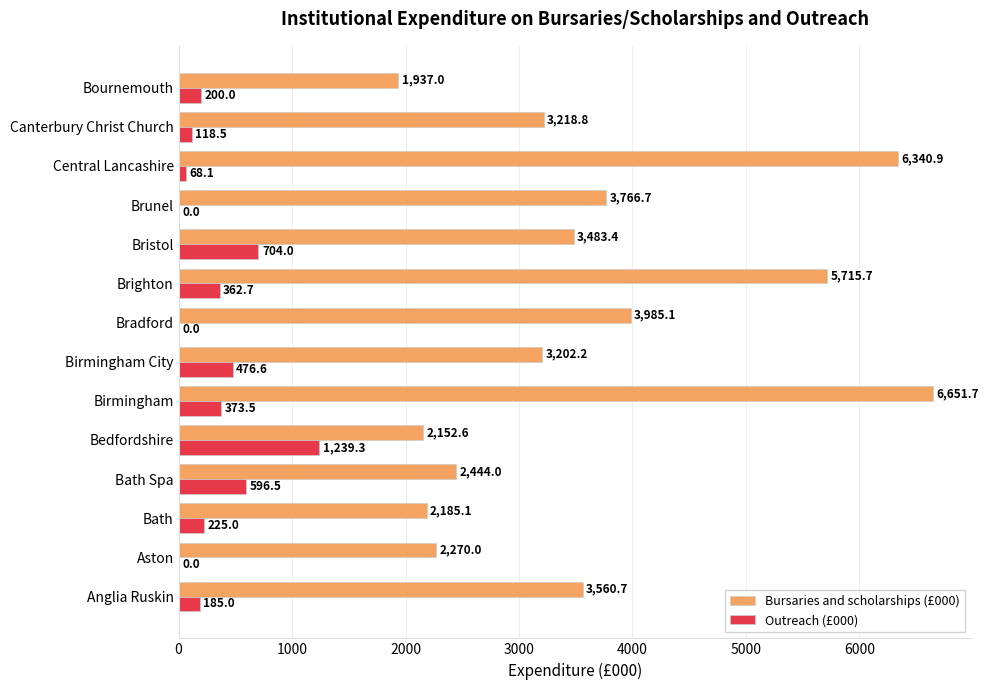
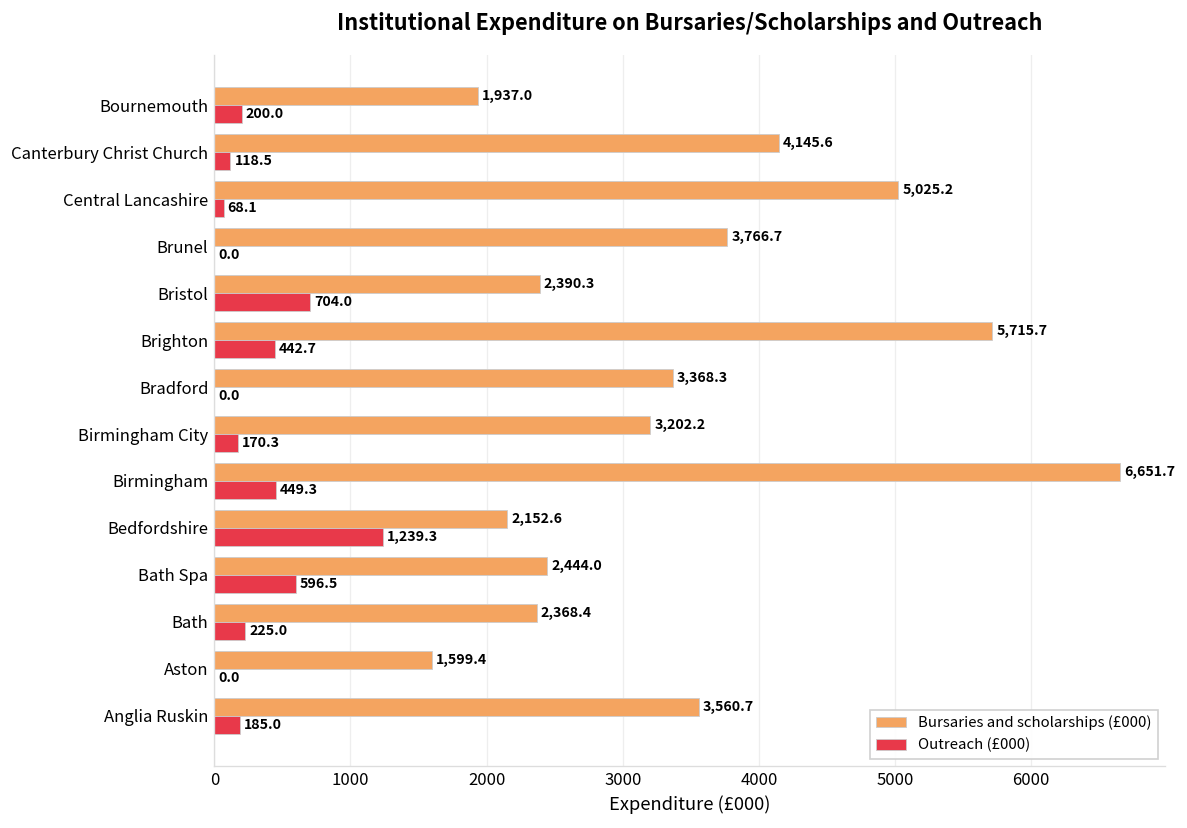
Bursaries and scholarships (£000), Canterbury Christ Church: 3,218.8 -> 4,145.6
Bursaries and scholarships (£000), Central Lancashire: 6,340.9 -> 5,025.2
Bursaries and scholarships (£000), Bristol: 3,483.4 -> 2,390.3
Outreach (£000), Brighton: 362.7 -> 442.7
Bursaries and scholarships (£000), Bradford: 3,985.1 -> 3,368.3
Outreach (£000), Birmingham City: 476.6 -> 170.3
Outreach (£000), Birmingham: 373.5 -> 449.3
Bursaries and scholarships (£000), Bath: 2,185.1 -> 2,368.4
Bursaries and scholarships (£000), Aston: 2,270.0 -> 1,599.4
